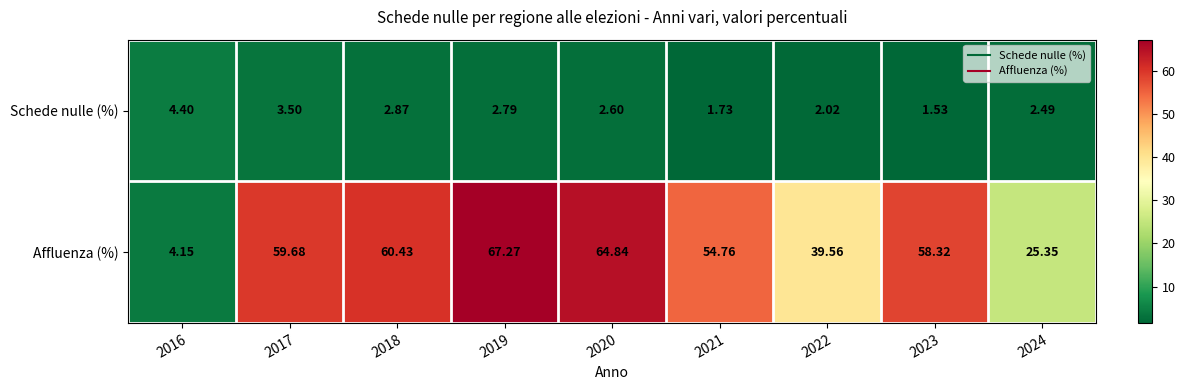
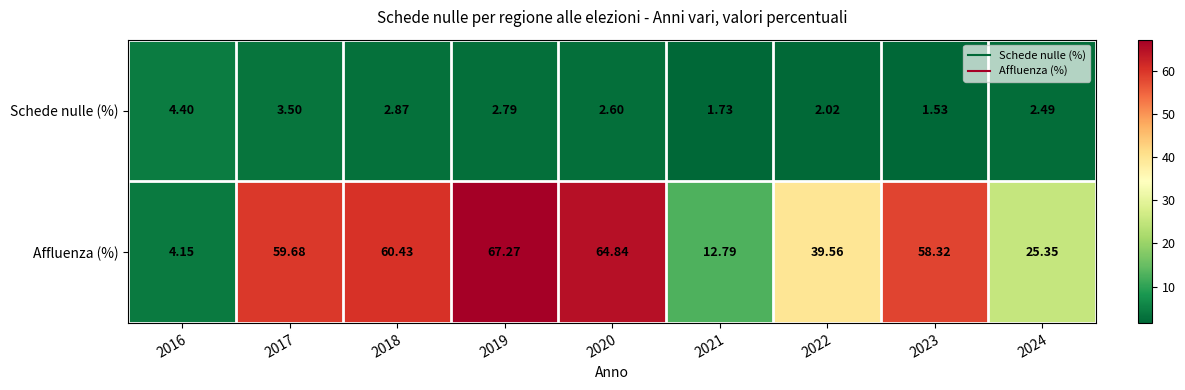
Affluenza (%), 2021: 54.76 -> 12.79
